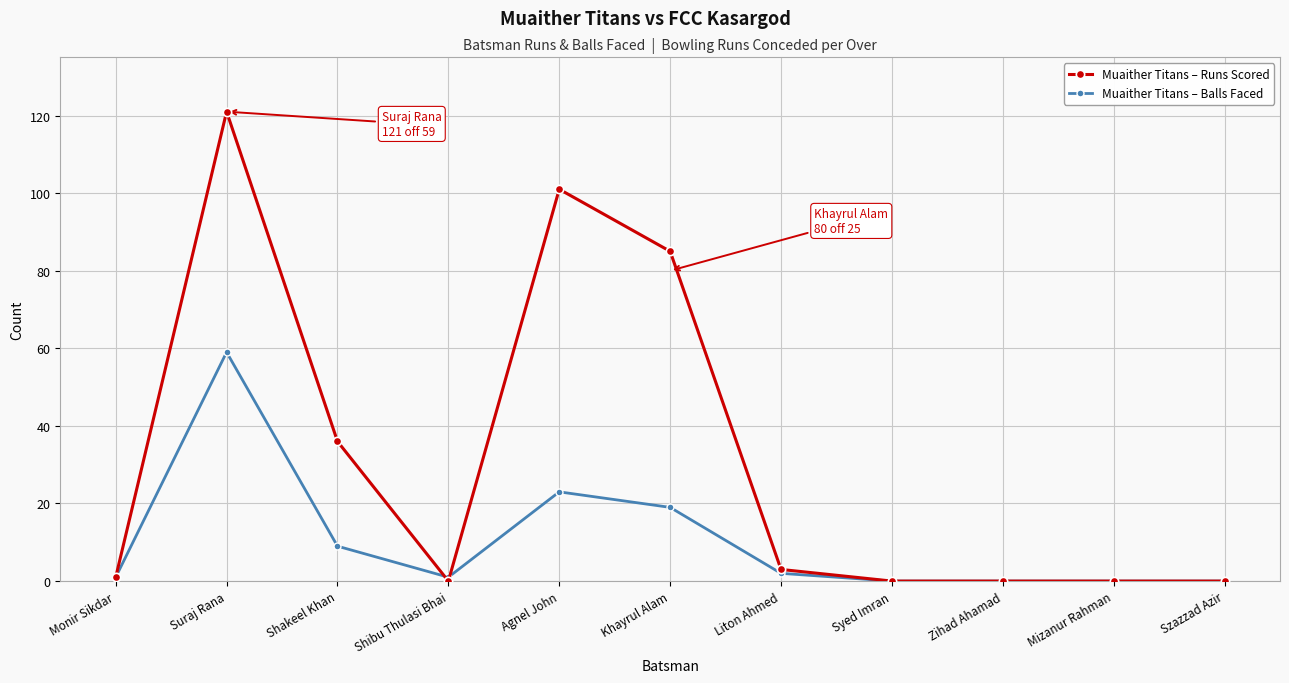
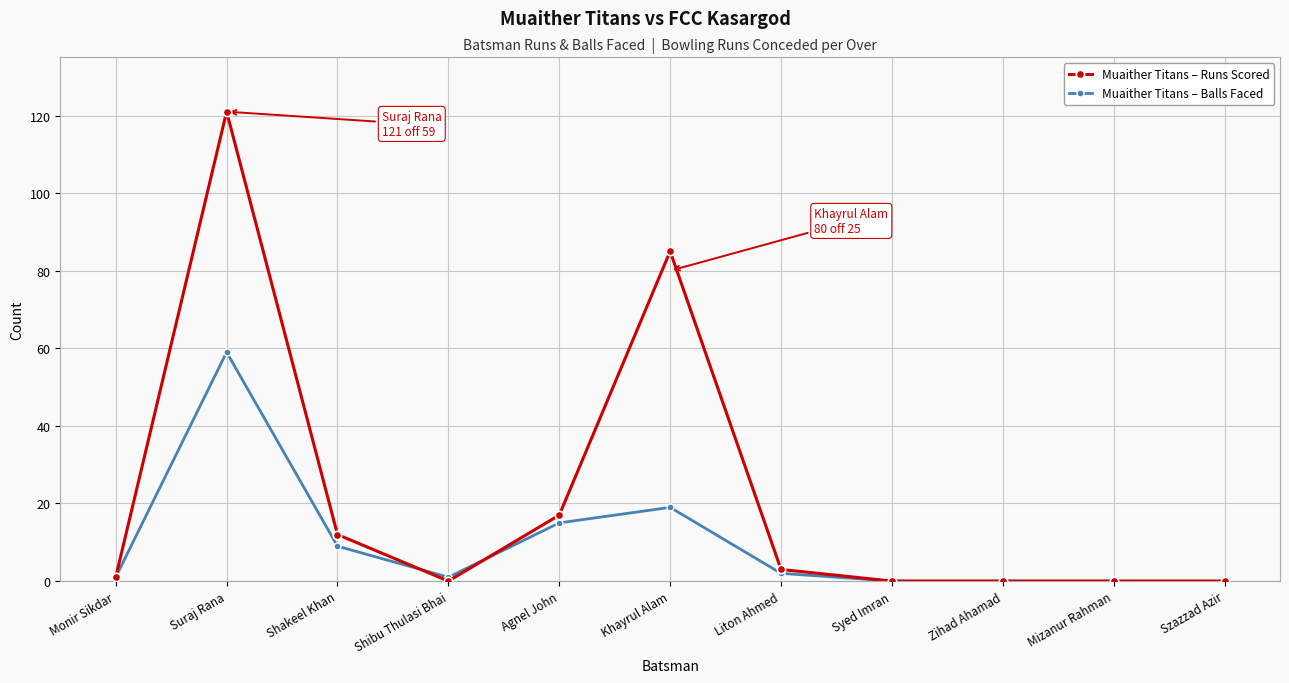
Muaither Titans – Runs Scored, Shakeel Khan: 36 -> 12
Muaither Titans – Runs Scored, Agnel John: 101 -> 17
Muaither Titans – Balls Faced, Agnel John: 23 -> 15
